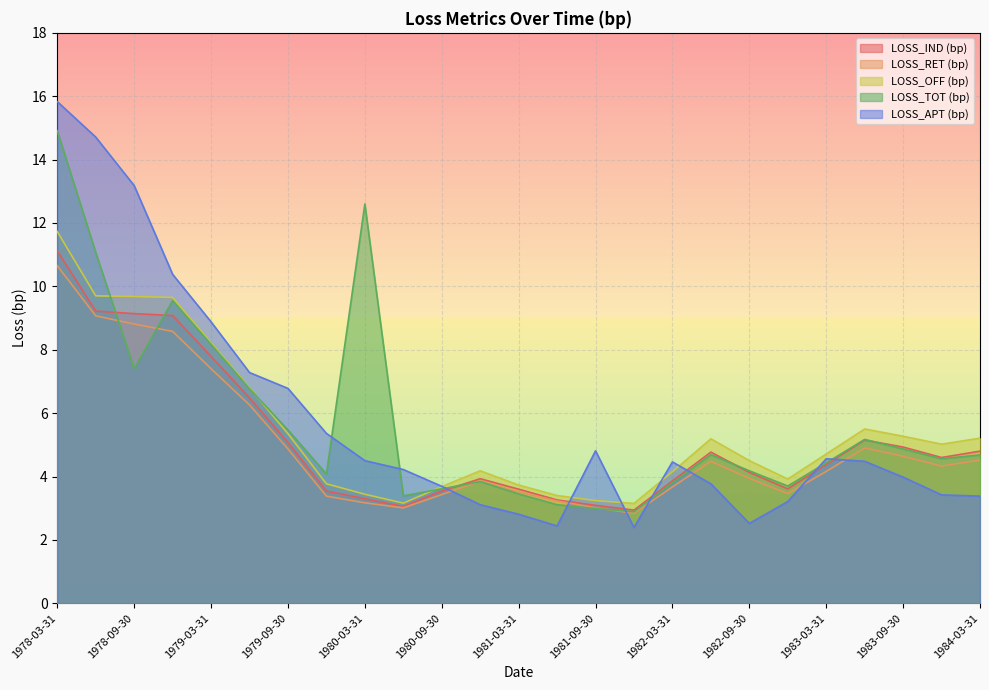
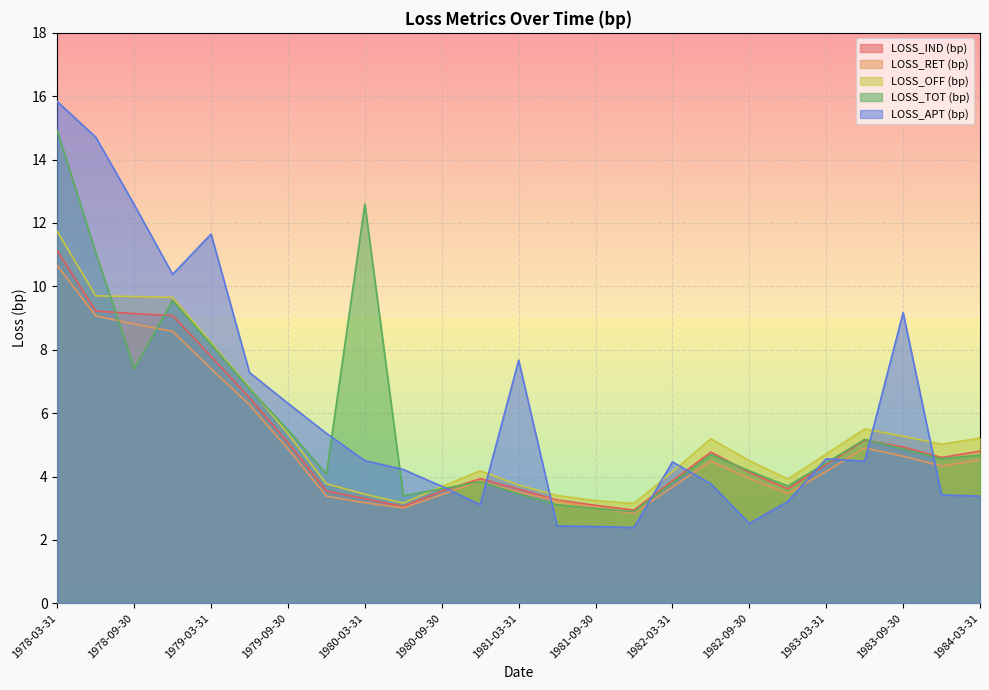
LOSS_APT (bp), 1978-09-30: 13.2 -> 12.6
LOSS_APT (bp), 1979-03-31: 8.9 -> 11.7
LOSS_APT (bp), 1979-09-30: 6.8 -> 6.3
LOSS_APT (bp), 1981-03-31: 2.8 -> 7.7
LOSS_APT (bp), 1981-09-30: 4.8 -> 2.4
LOSS_APT (bp), 1983-09-30: 4.0 -> 9.2
